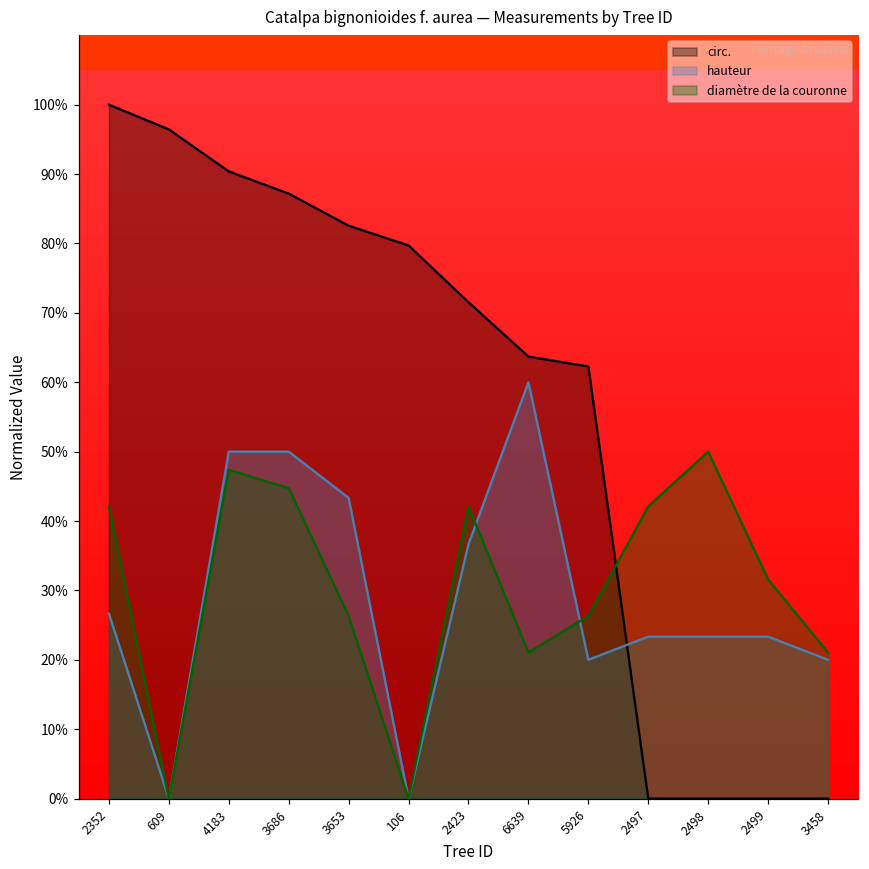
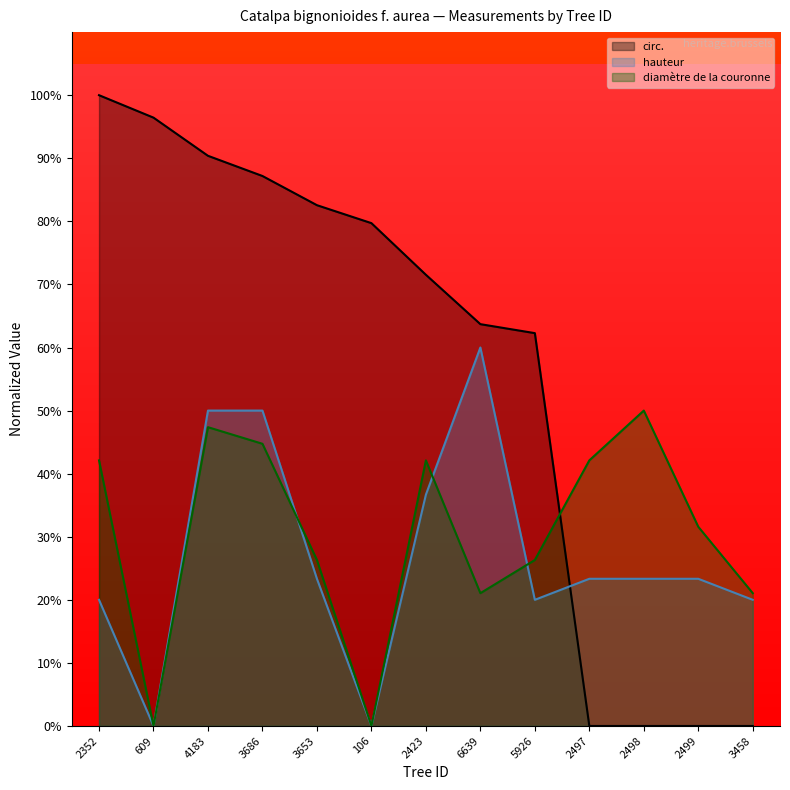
hauteur, 2352: 27% -> 20%
hauteur, 3653: 43% -> 23%
